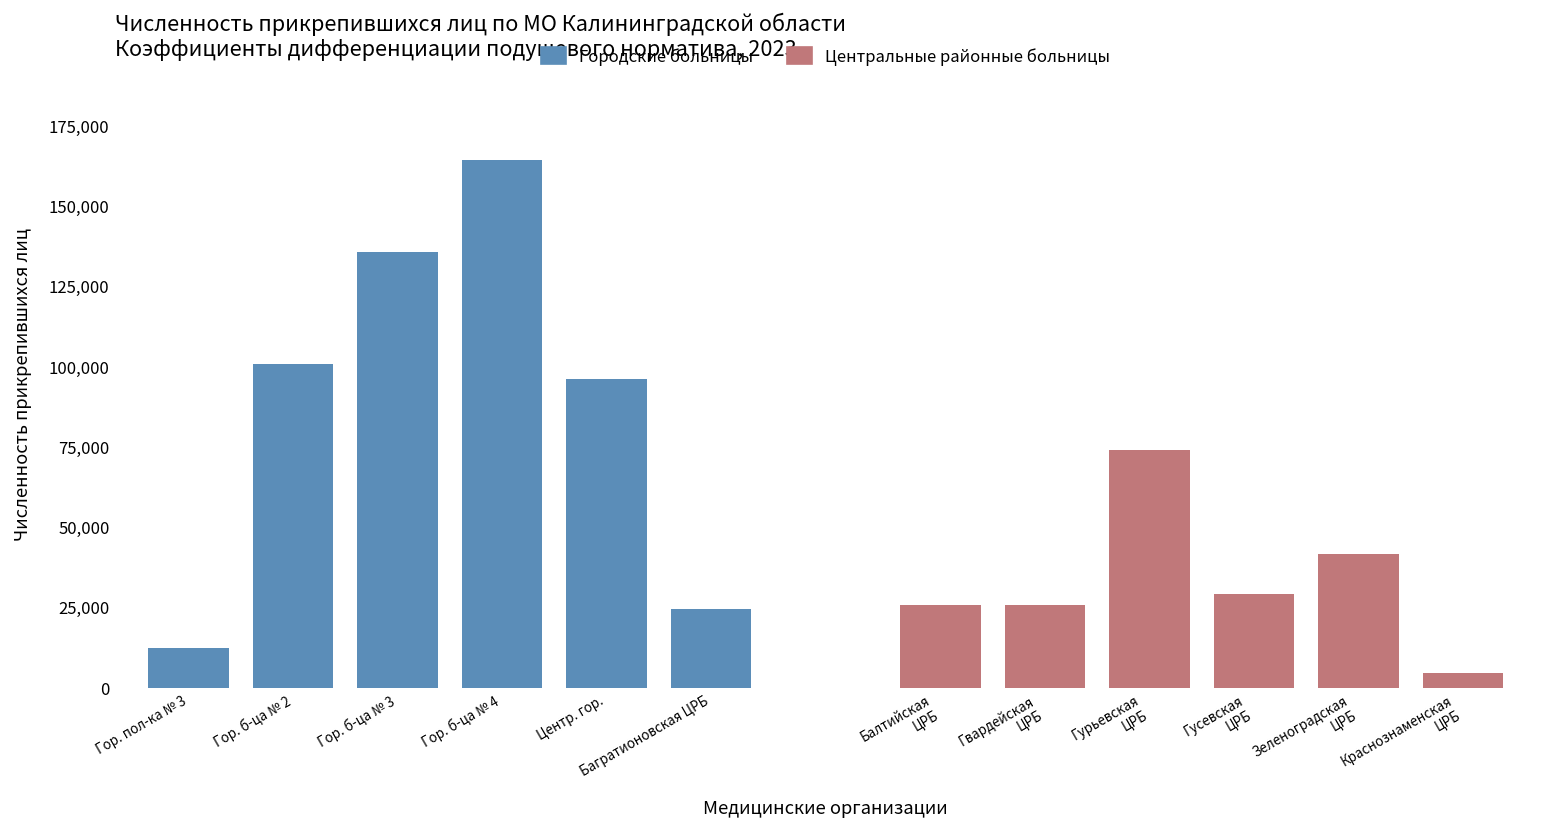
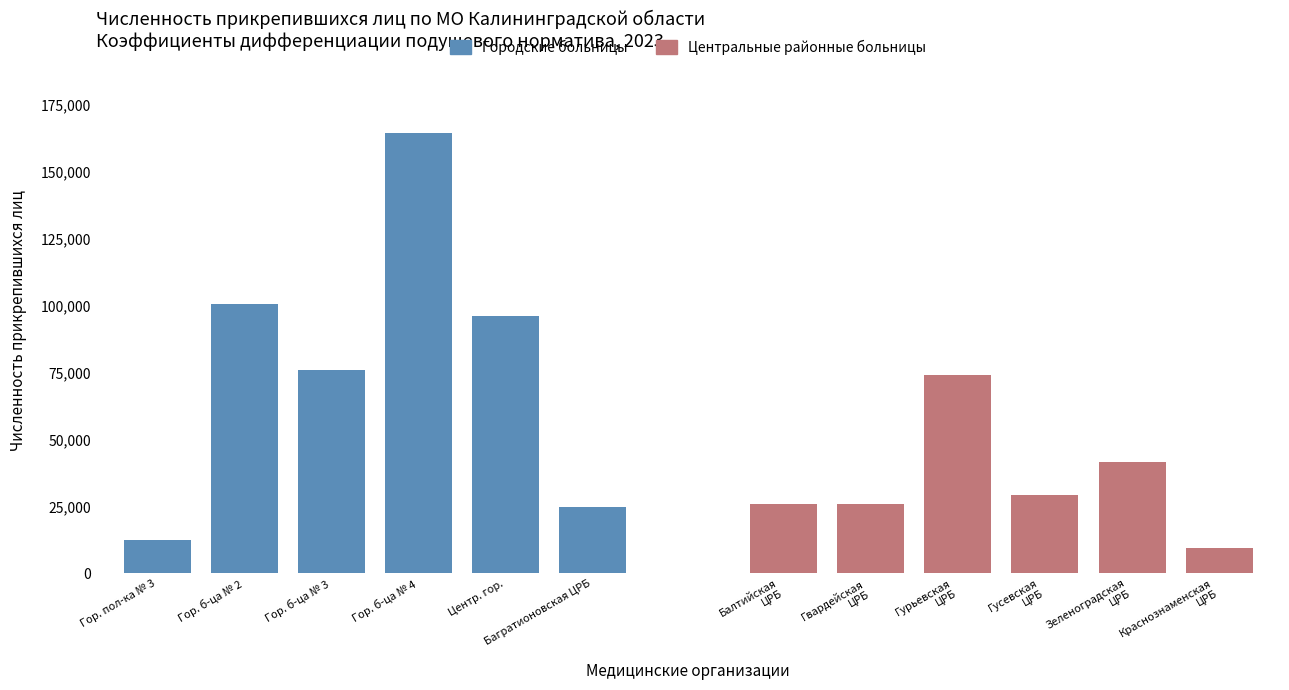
Городские больницы, Гор. б-ца № 3: 136,000 -> 76,000
Центральные районные больницы, Краснознаменская ЦРБ: 5,000 -> 10,000
